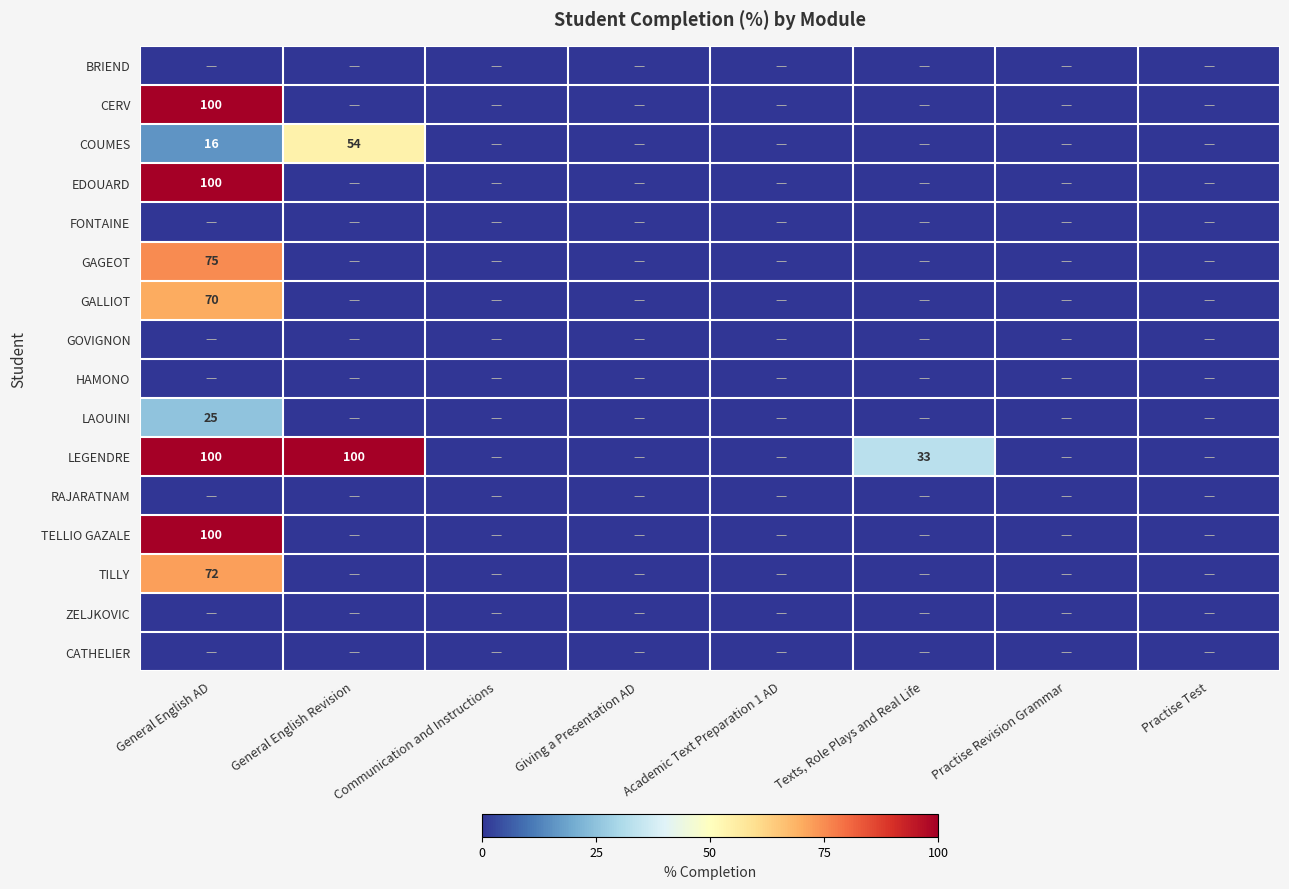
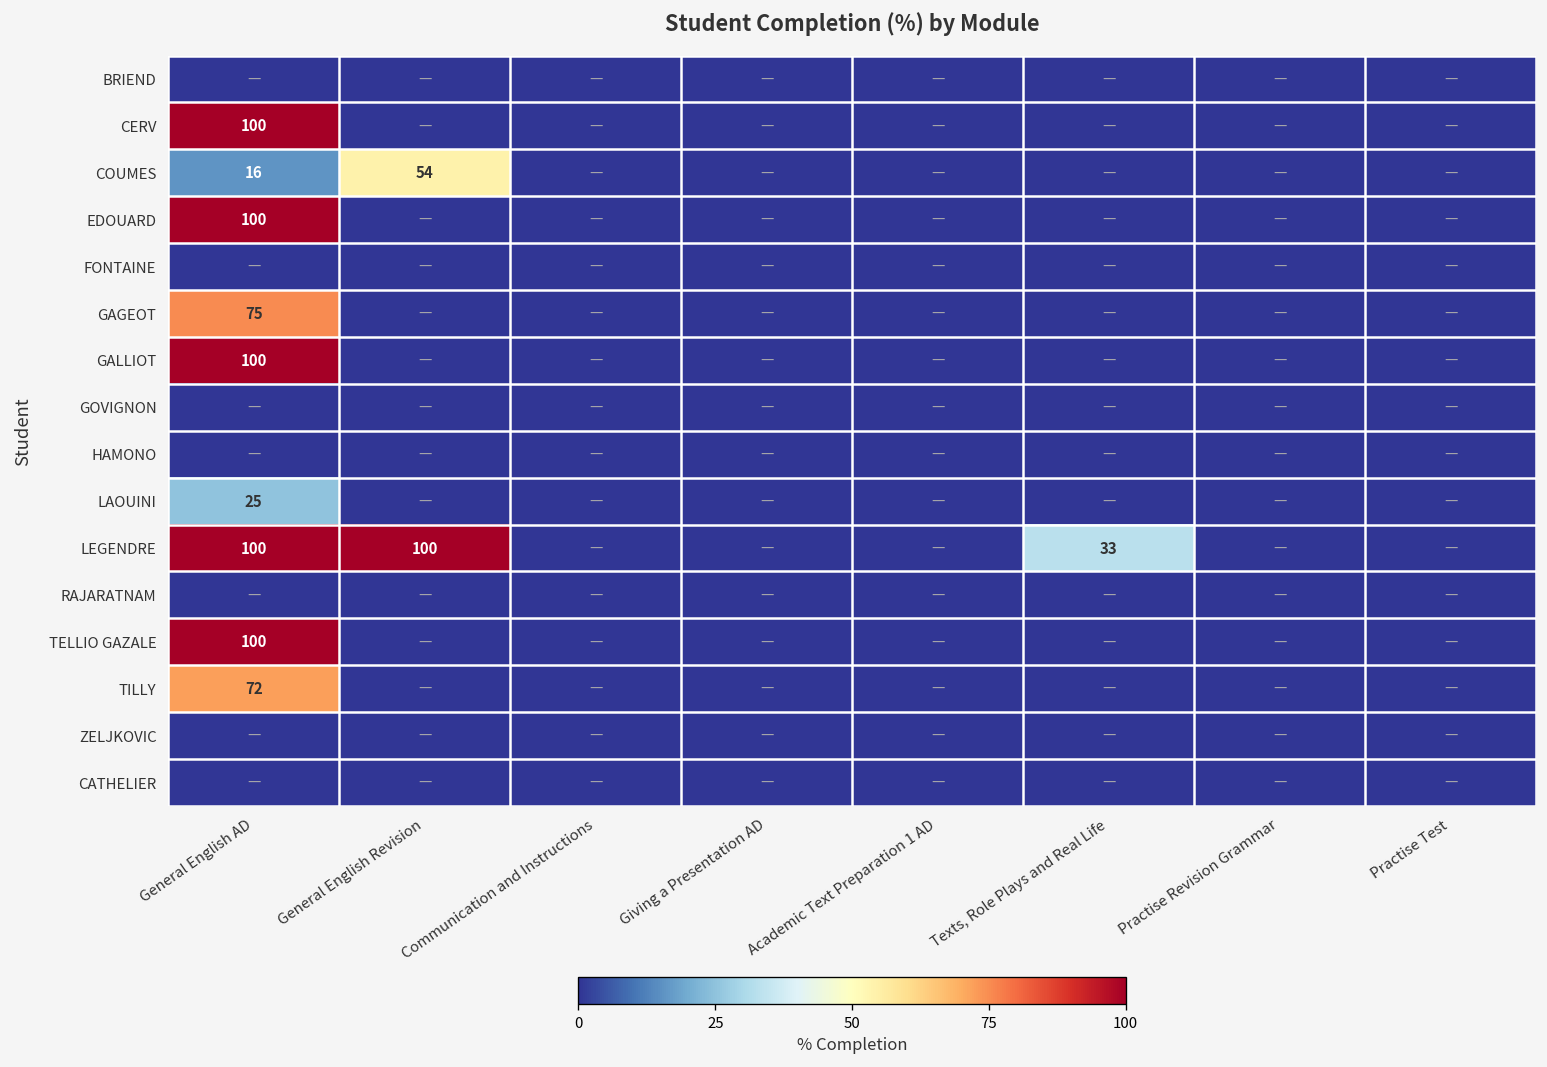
GALLIOT, General English AD: 70 -> 100
